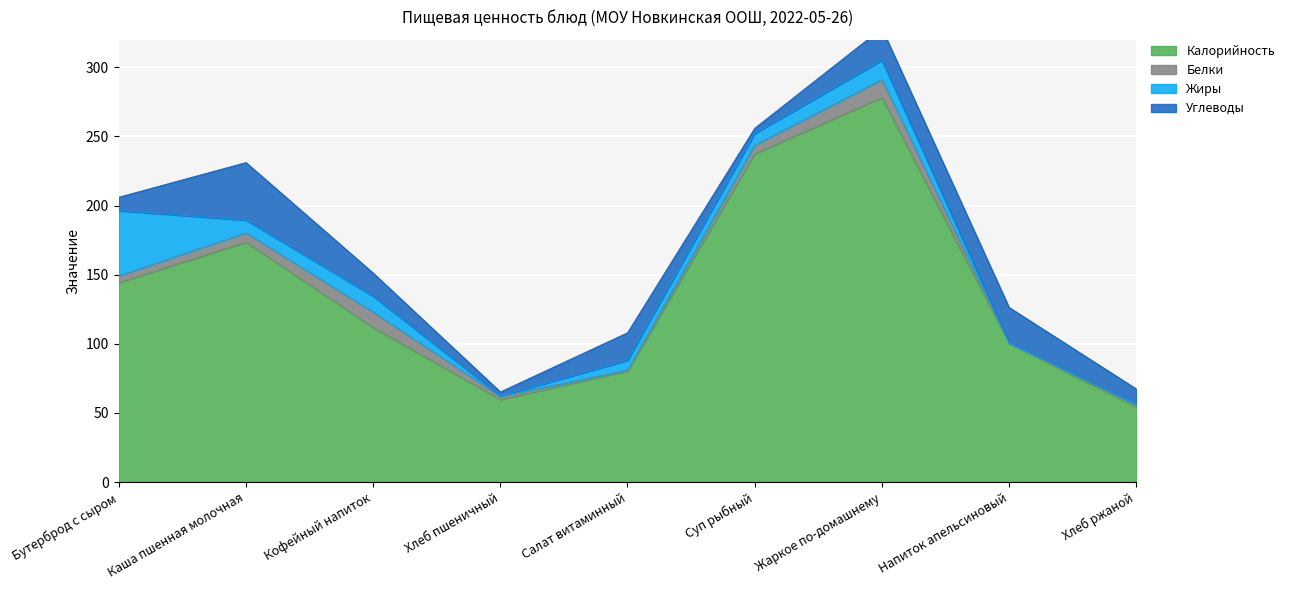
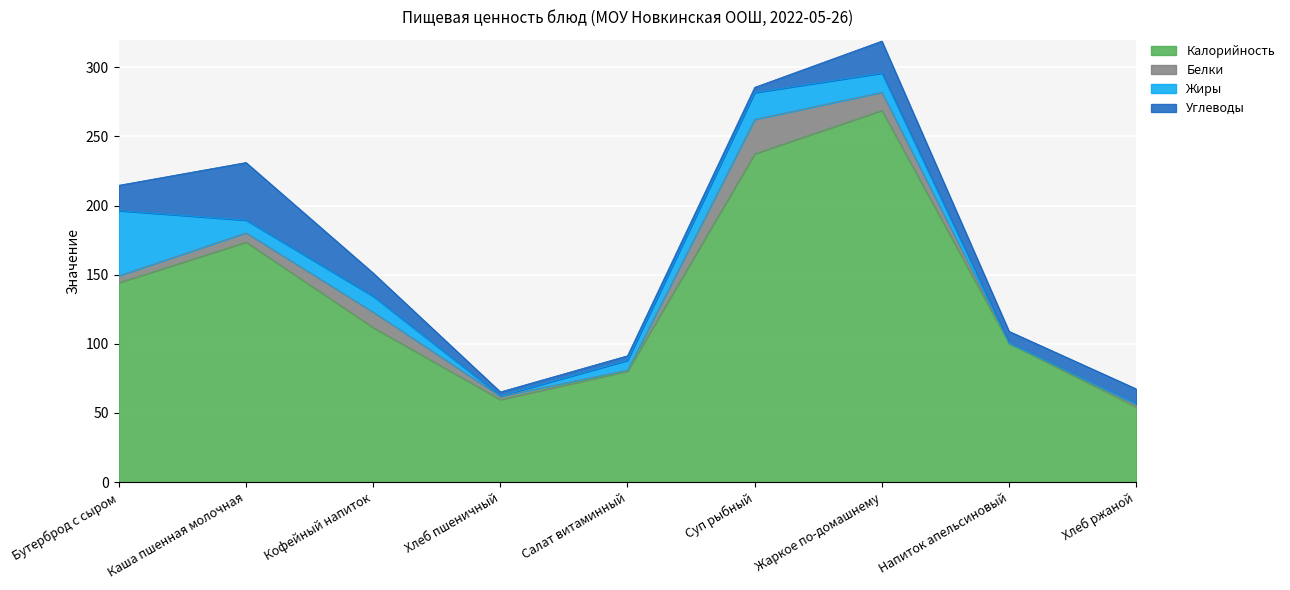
Углеводы, Бутерброд с сыром: 10 -> 18
Углеводы, Салат витаминный: 20 -> 3
Белки, Суп рыбный: 6 -> 25
Жиры, Суп рыбный: 8 -> 19
Калорийность, Жаркое по-домашнему: 278 -> 269
Углеводы, Напиток апельсиновый: 26 -> 8
